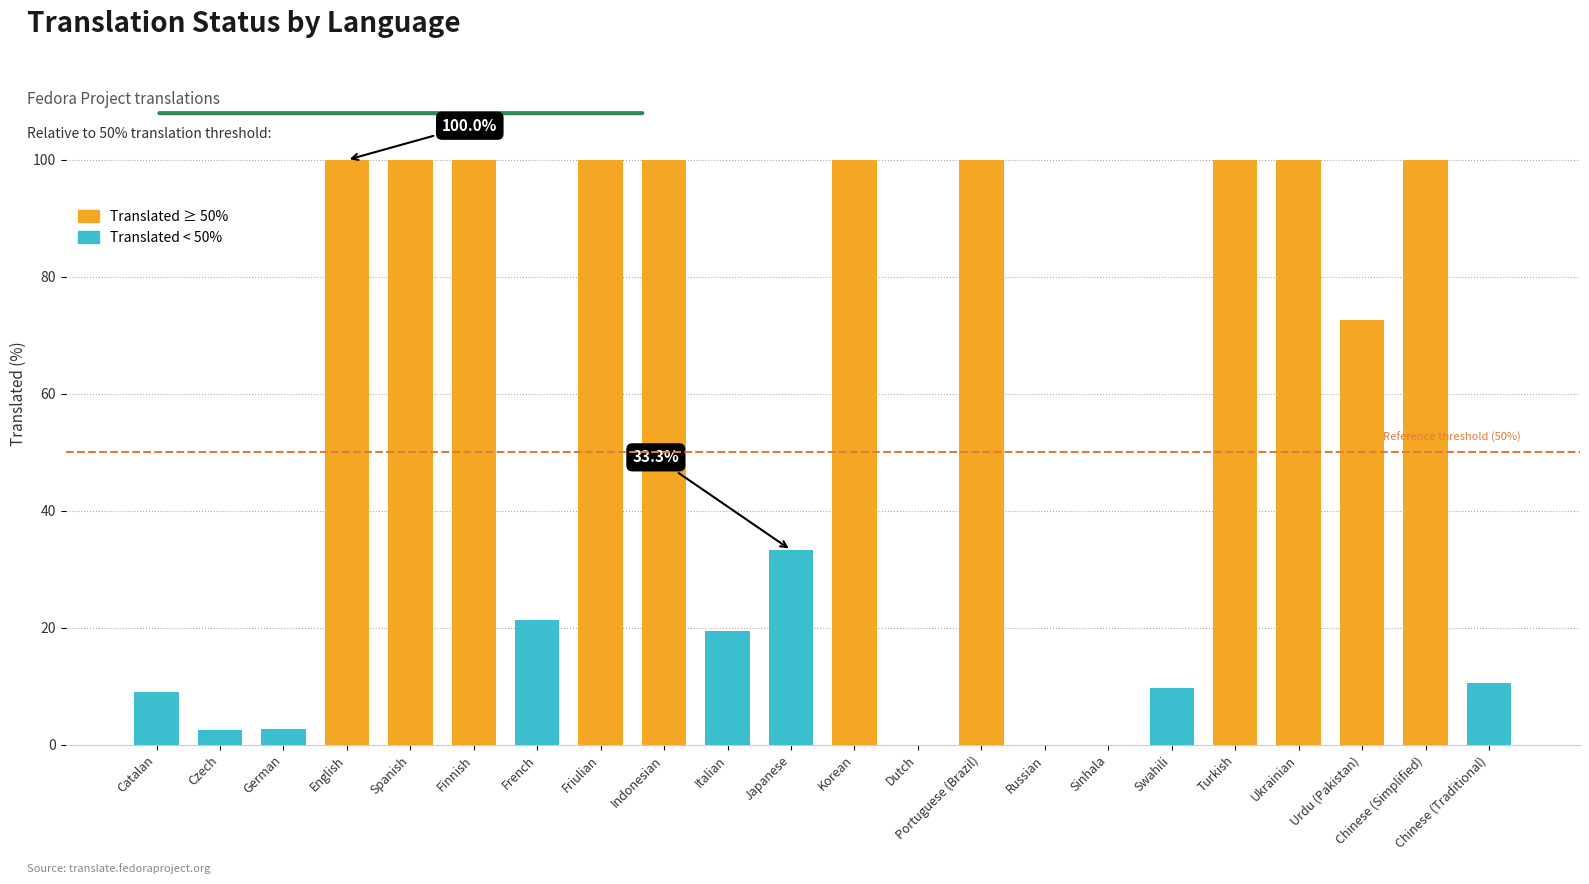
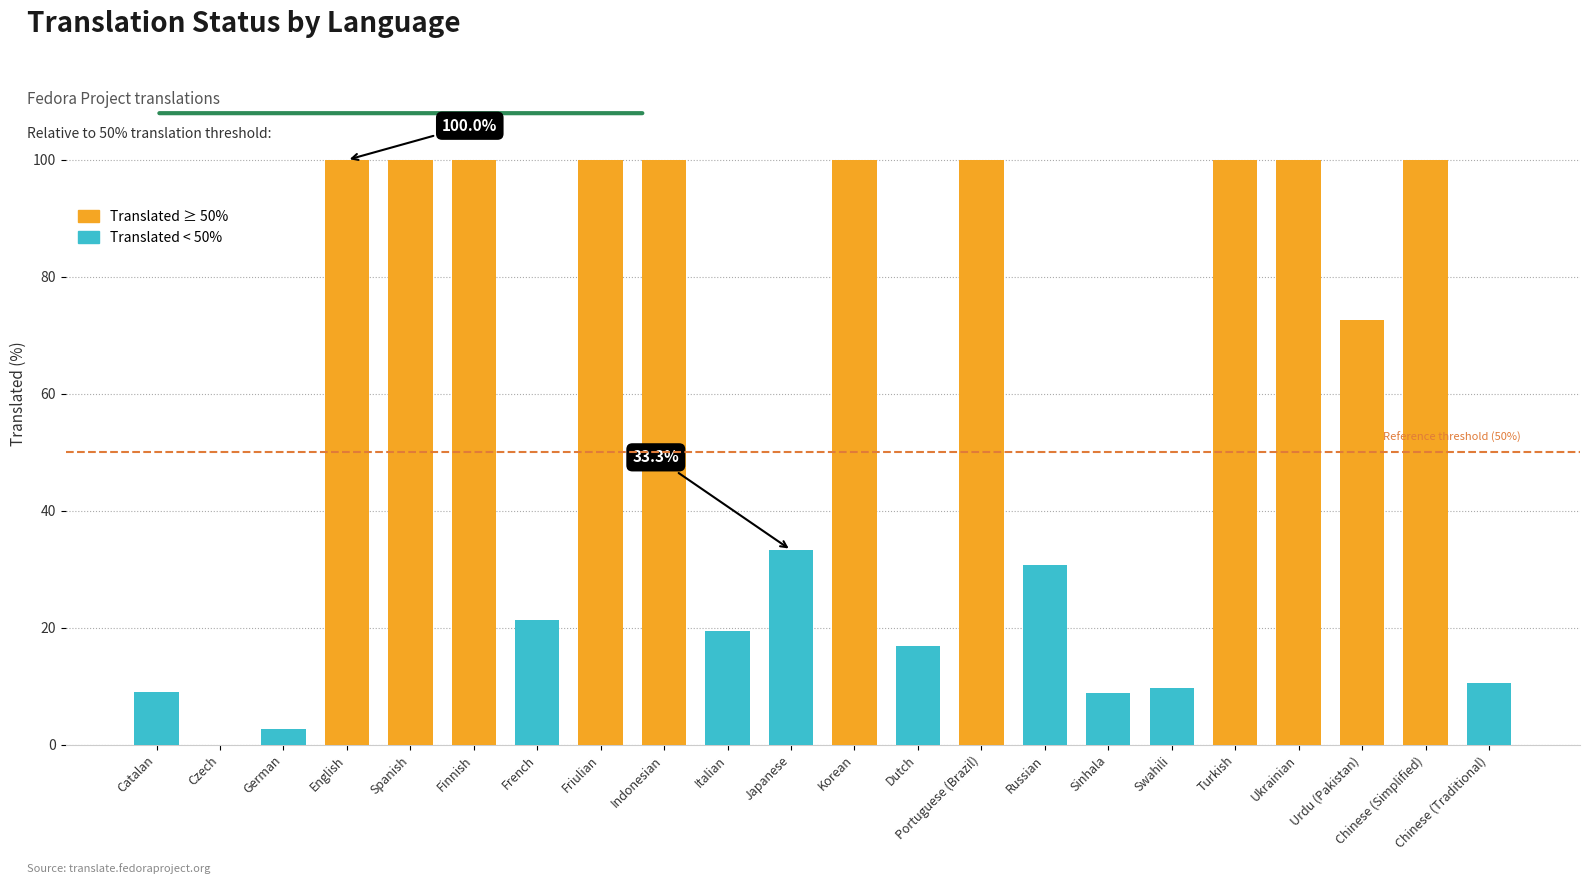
Czech: 3 -> 0
Dutch: 0 -> 17
Russian: 0 -> 31
Sinhala: 0 -> 9
